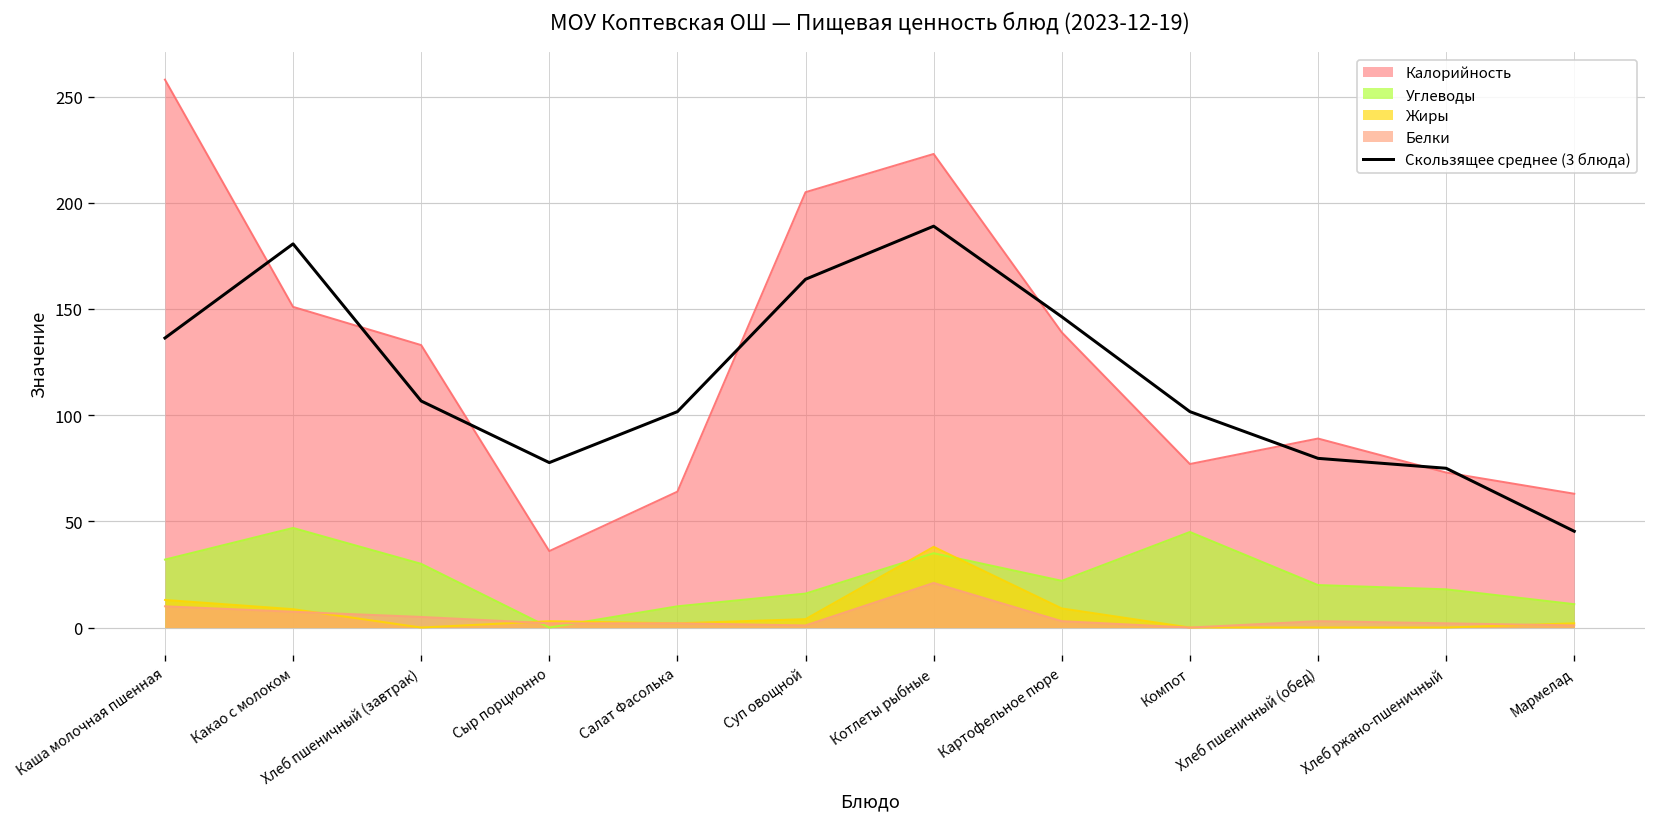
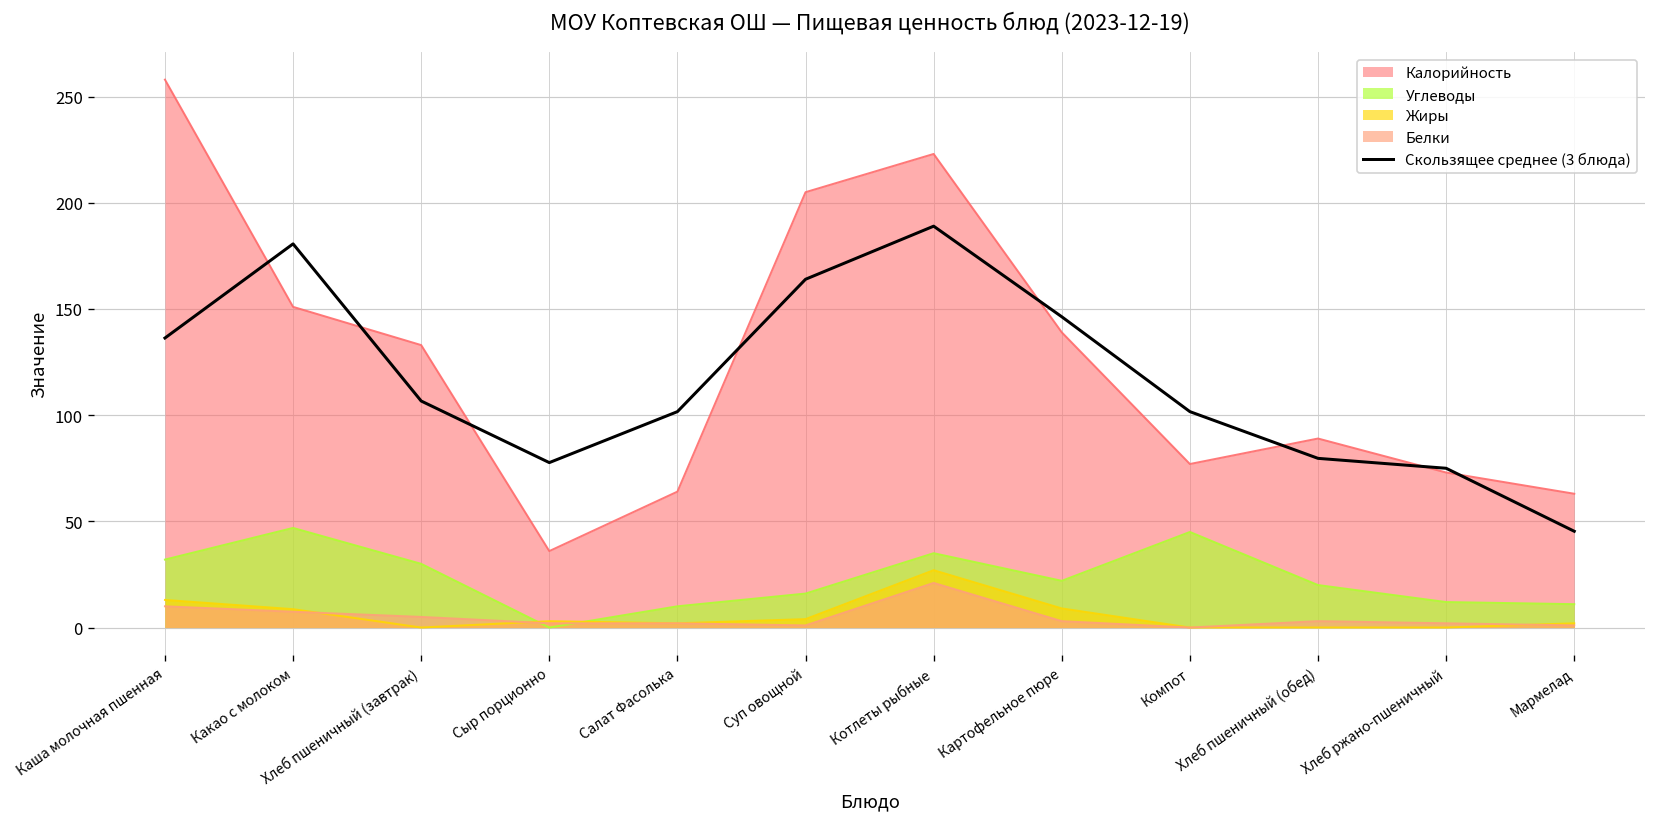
Жиры, Котлеты рыбные: 38 -> 27
Углеводы, Хлеб ржано-пшеничный: 18 -> 12
